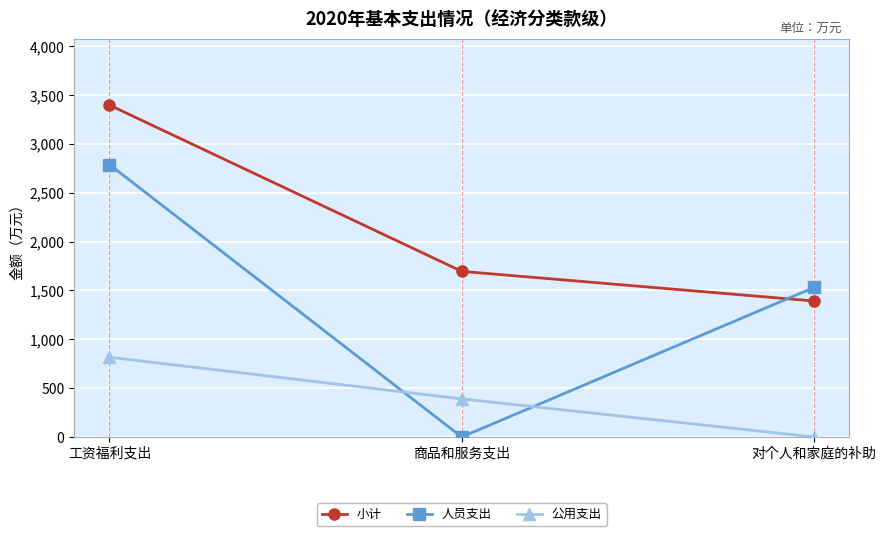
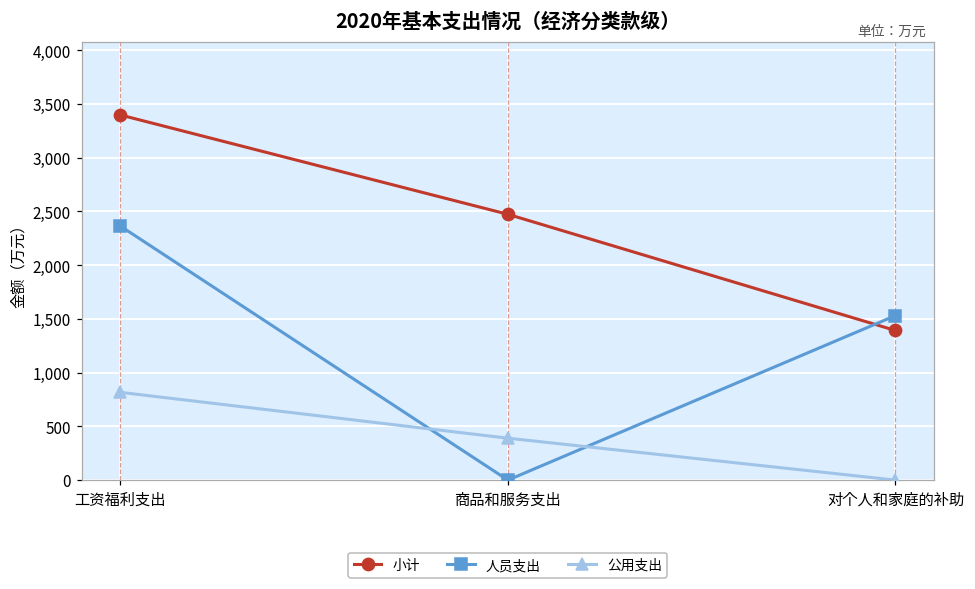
人员支出, 工资福利支出: 2,800 -> 2,400
小计, 商品和服务支出: 1,700 -> 2,500
